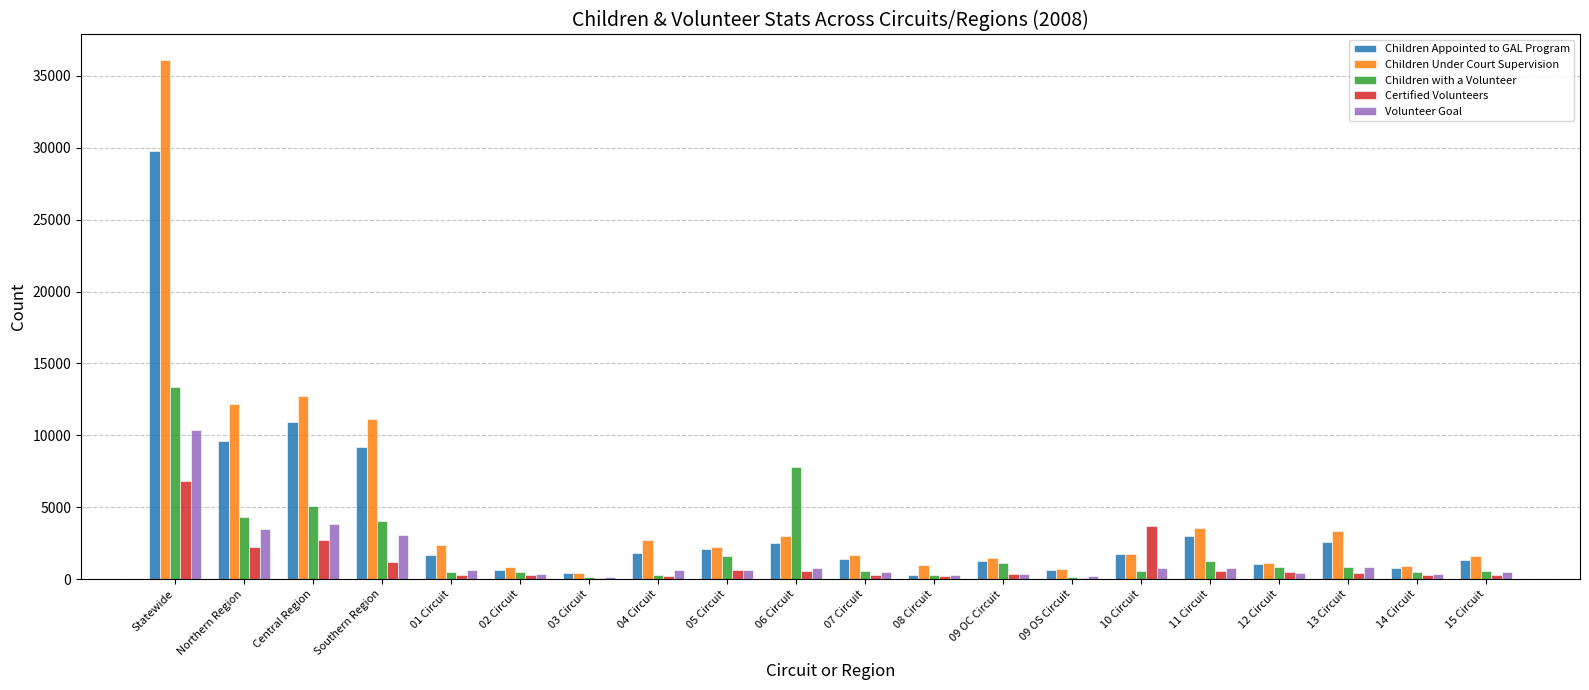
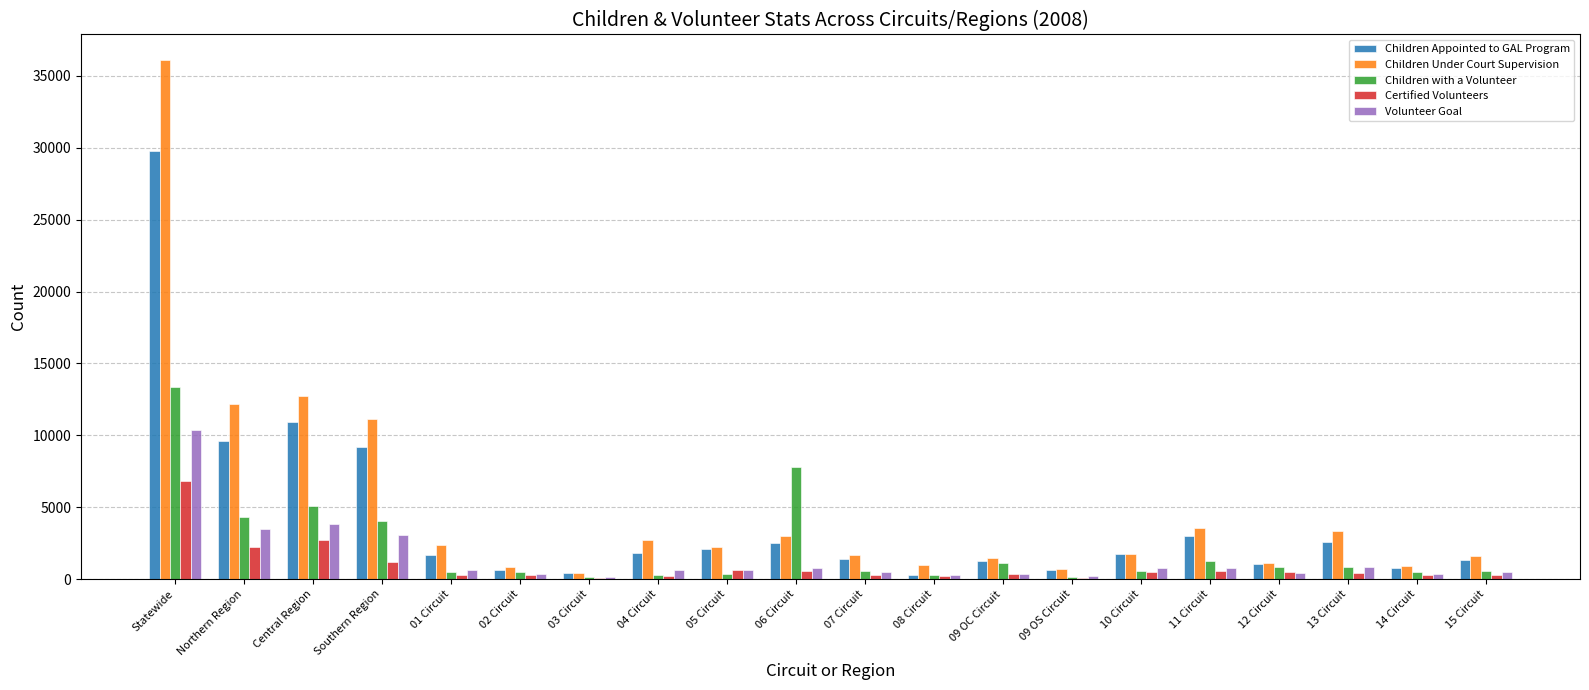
Children with a Volunteer, 05 Circuit: 1600 -> 400
Certified Volunteers, 10 Circuit: 3700 -> 500
